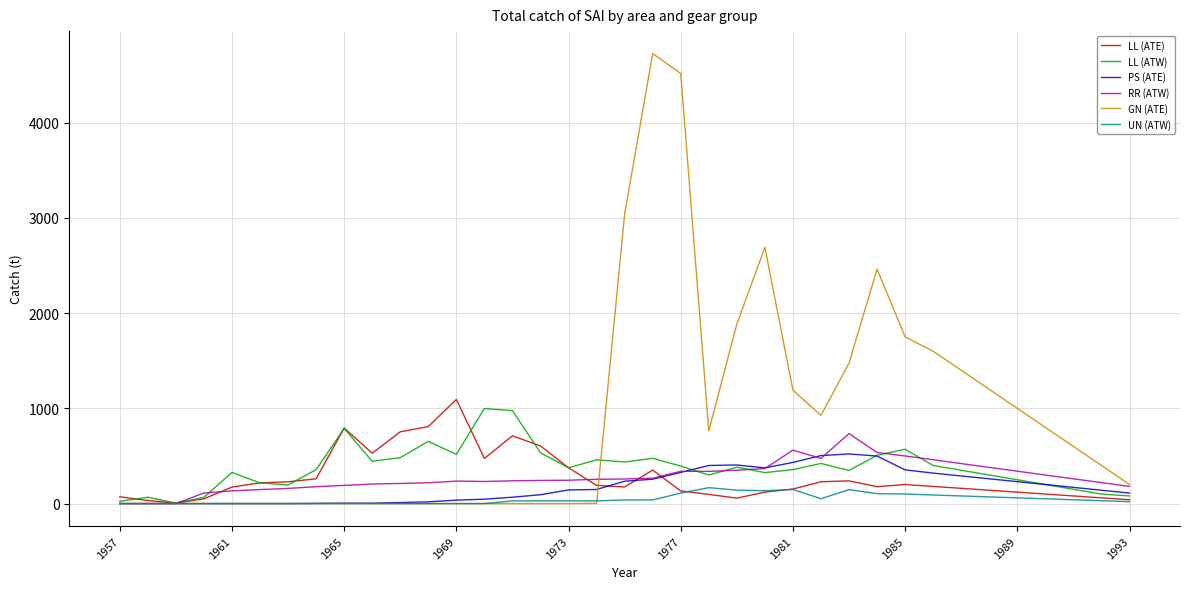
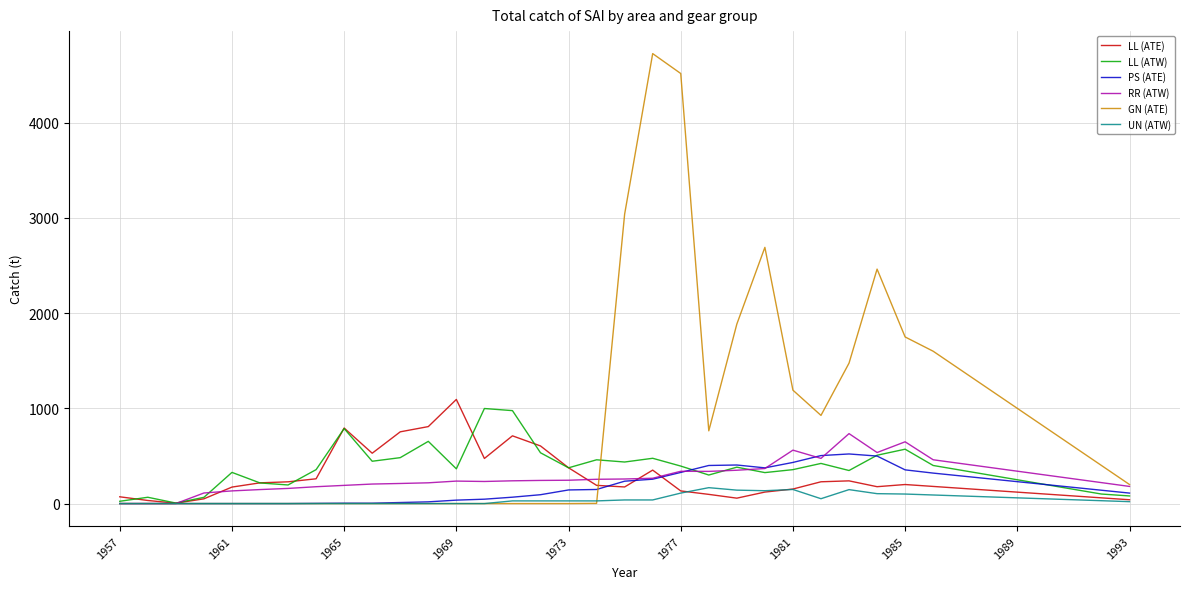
LL (ATW), 1969: 500 -> 400
RR (ATW), 1985: 500 -> 600
